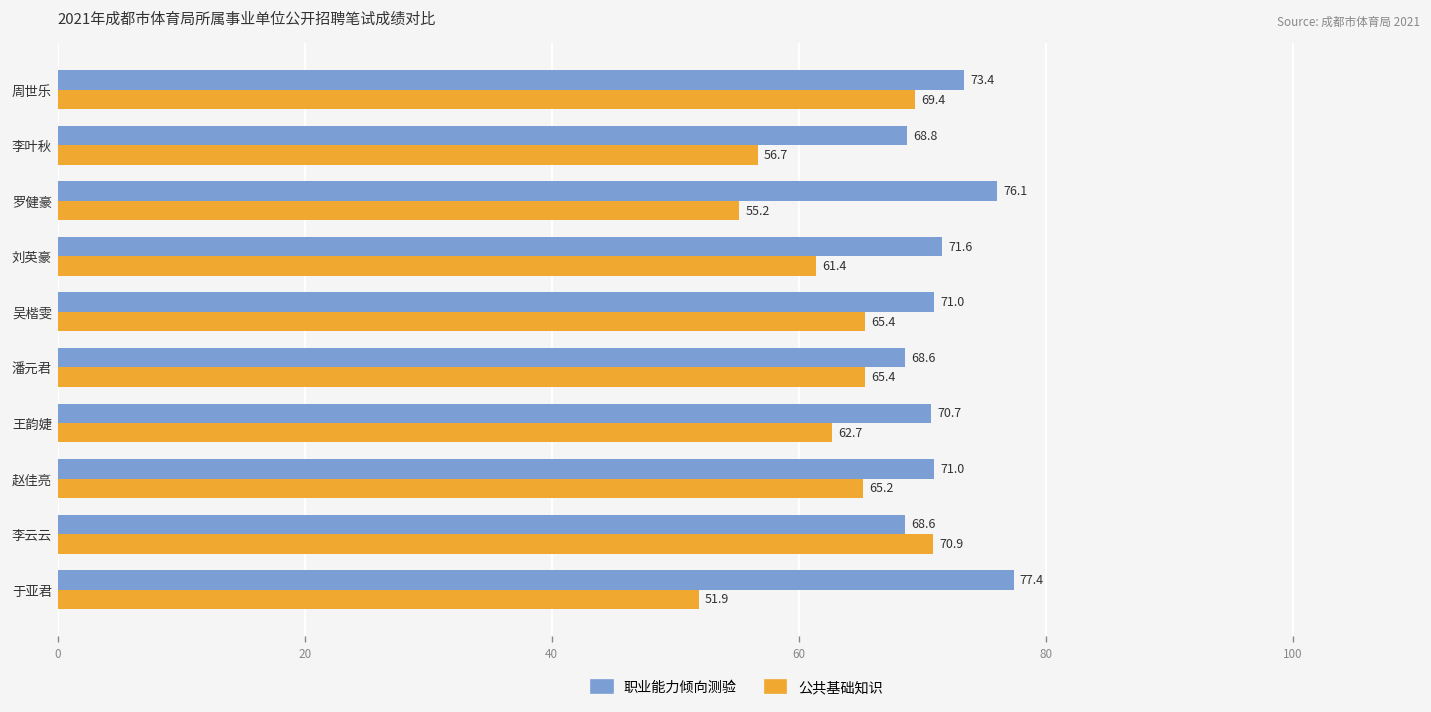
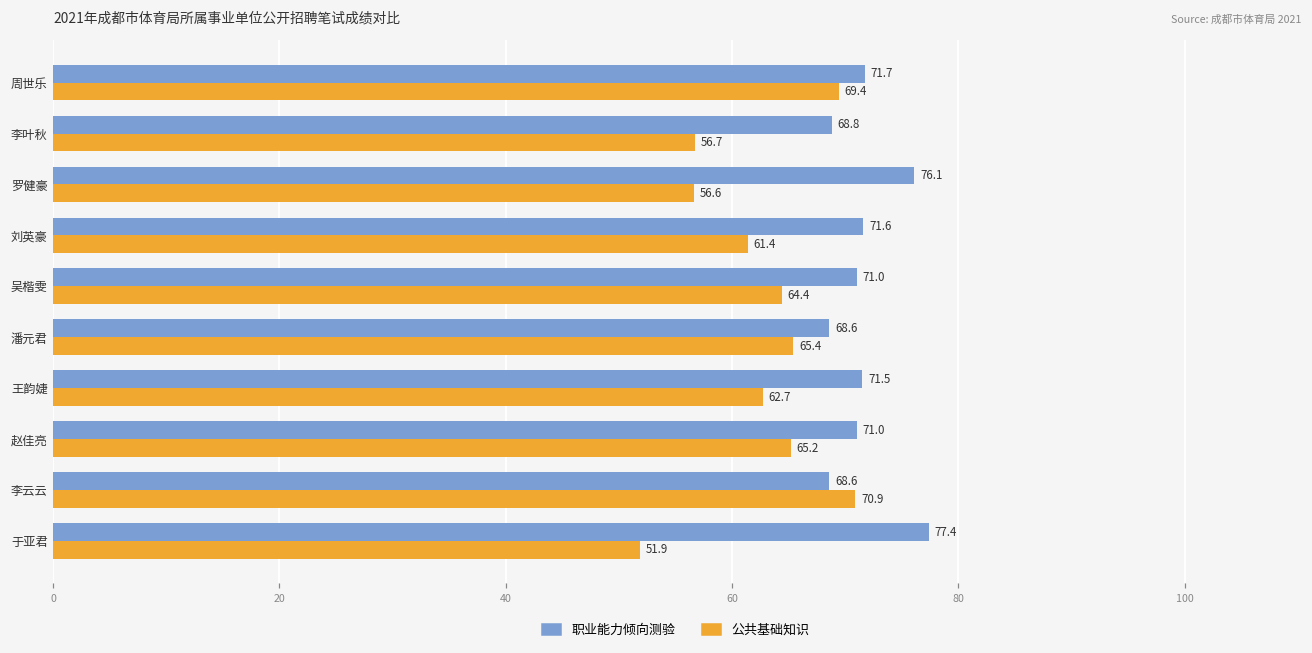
职业能力倾向测验, 周世乐: 73.4 -> 71.7
公共基础知识, 罗健豪: 55.2 -> 56.6
公共基础知识, 吴楷雯: 65.4 -> 64.4
职业能力倾向测验, 王韵婕: 70.7 -> 71.5
